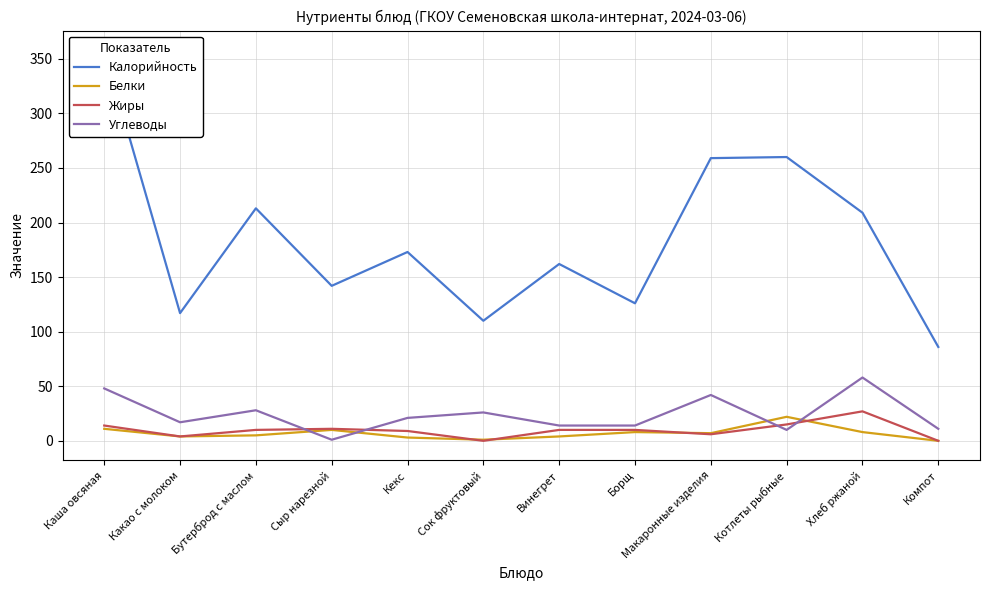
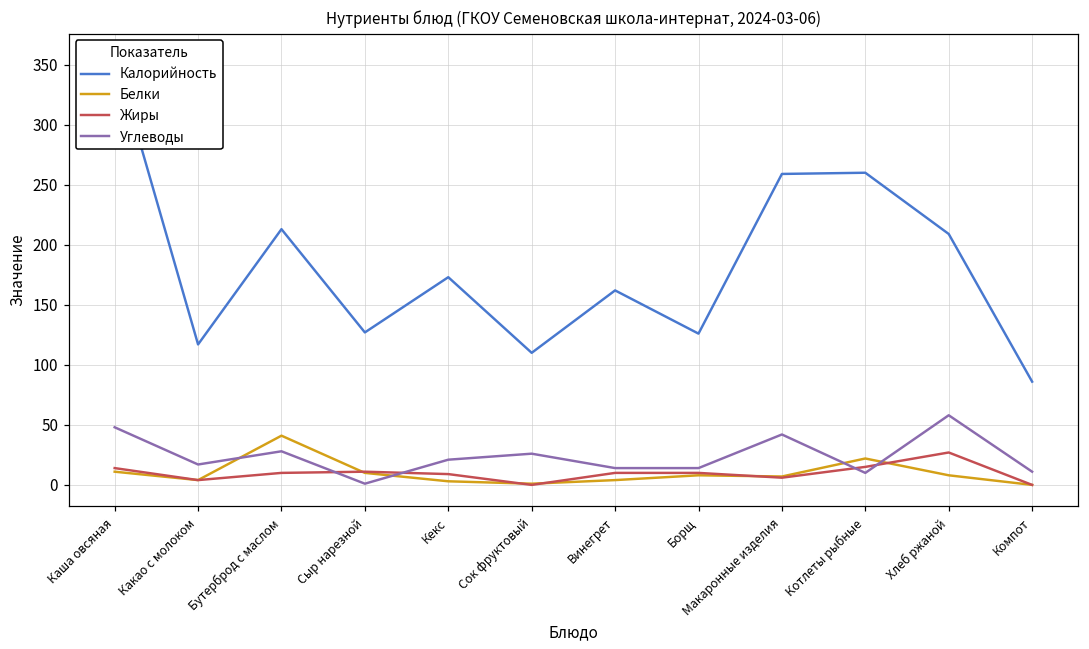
Белки, Бутерброд с маслом: 5 -> 41
Калорийность, Сыр нарезной: 142 -> 127
